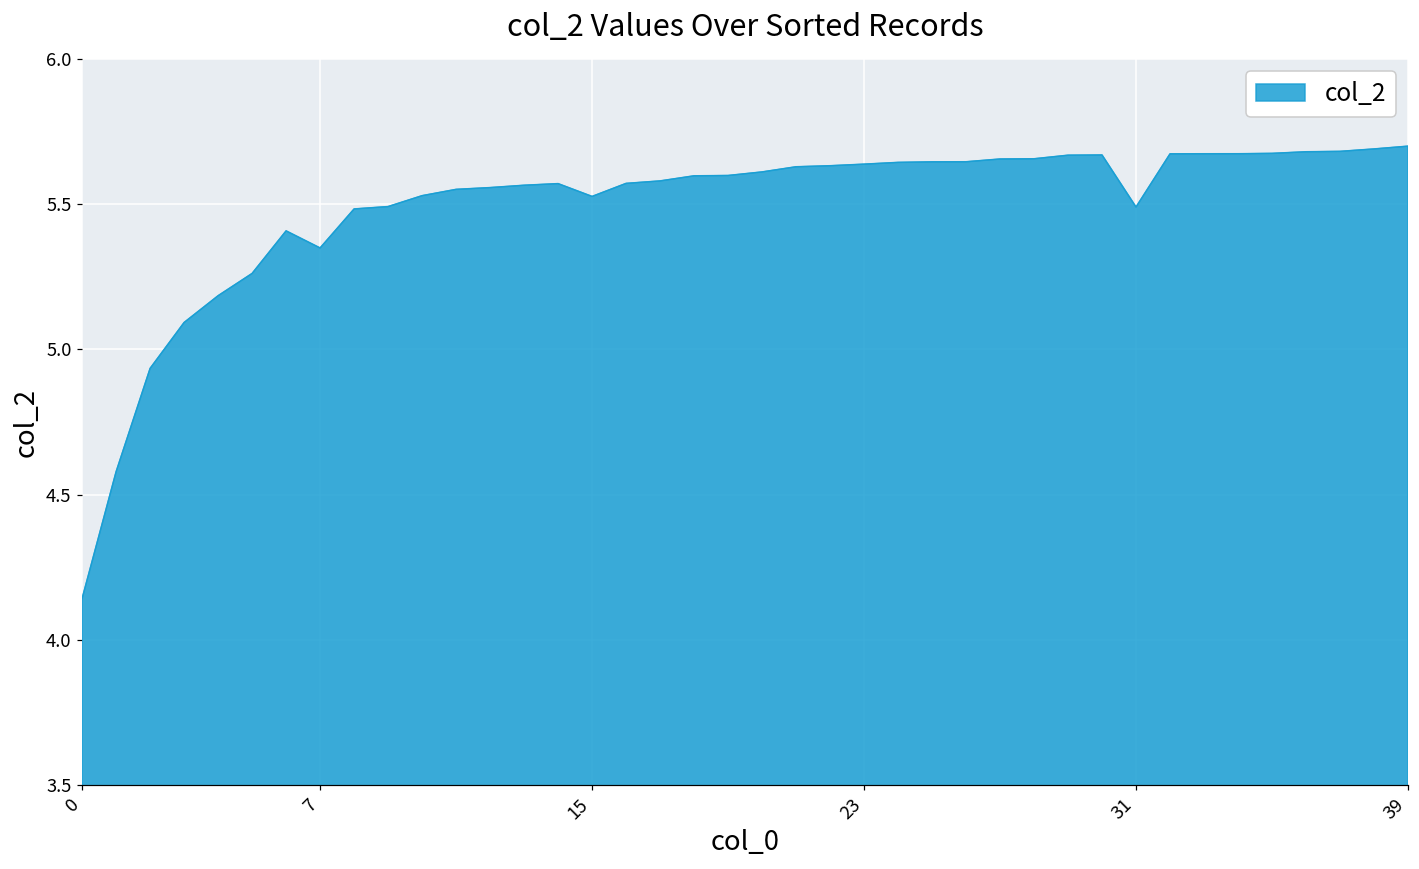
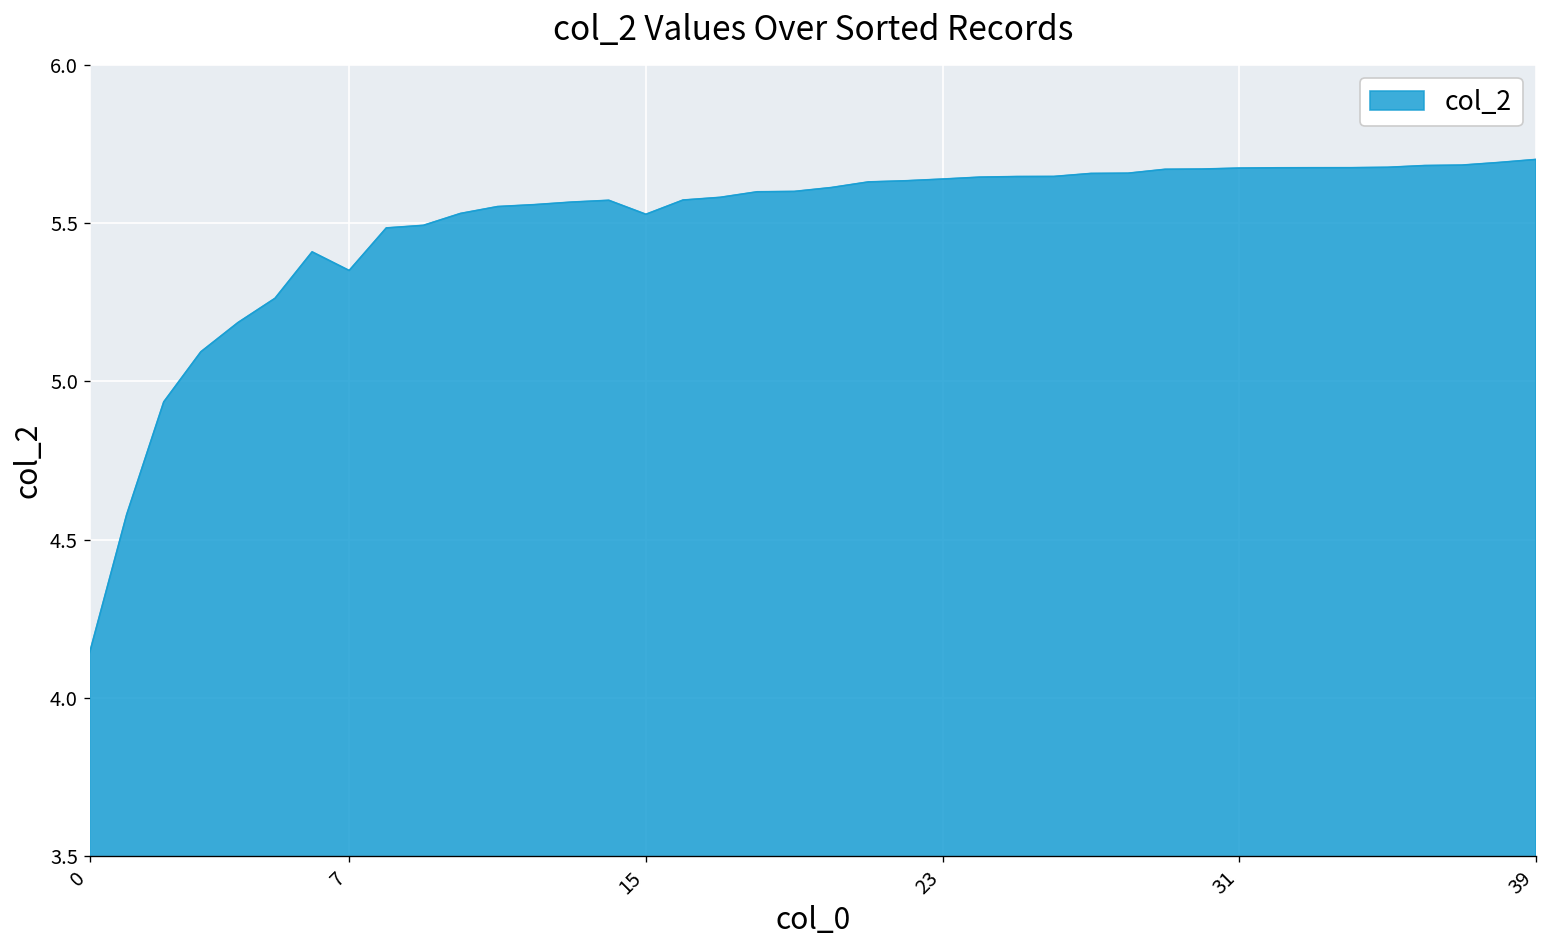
31: 5.49 -> 5.67
